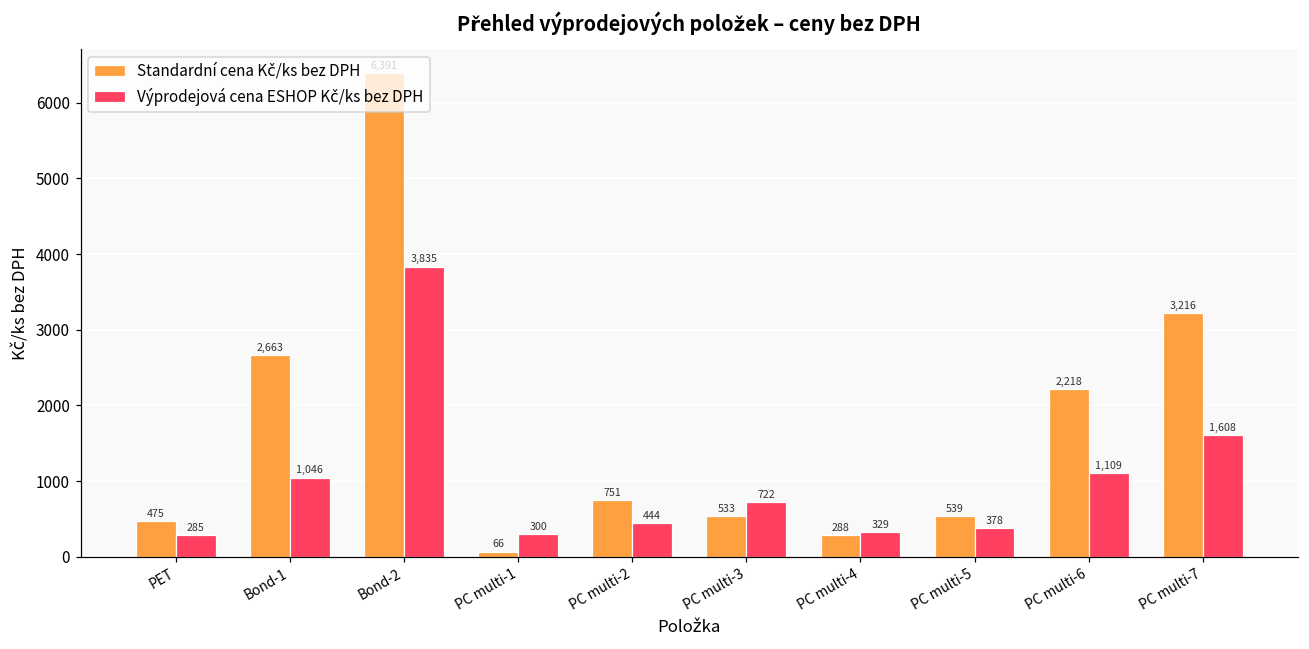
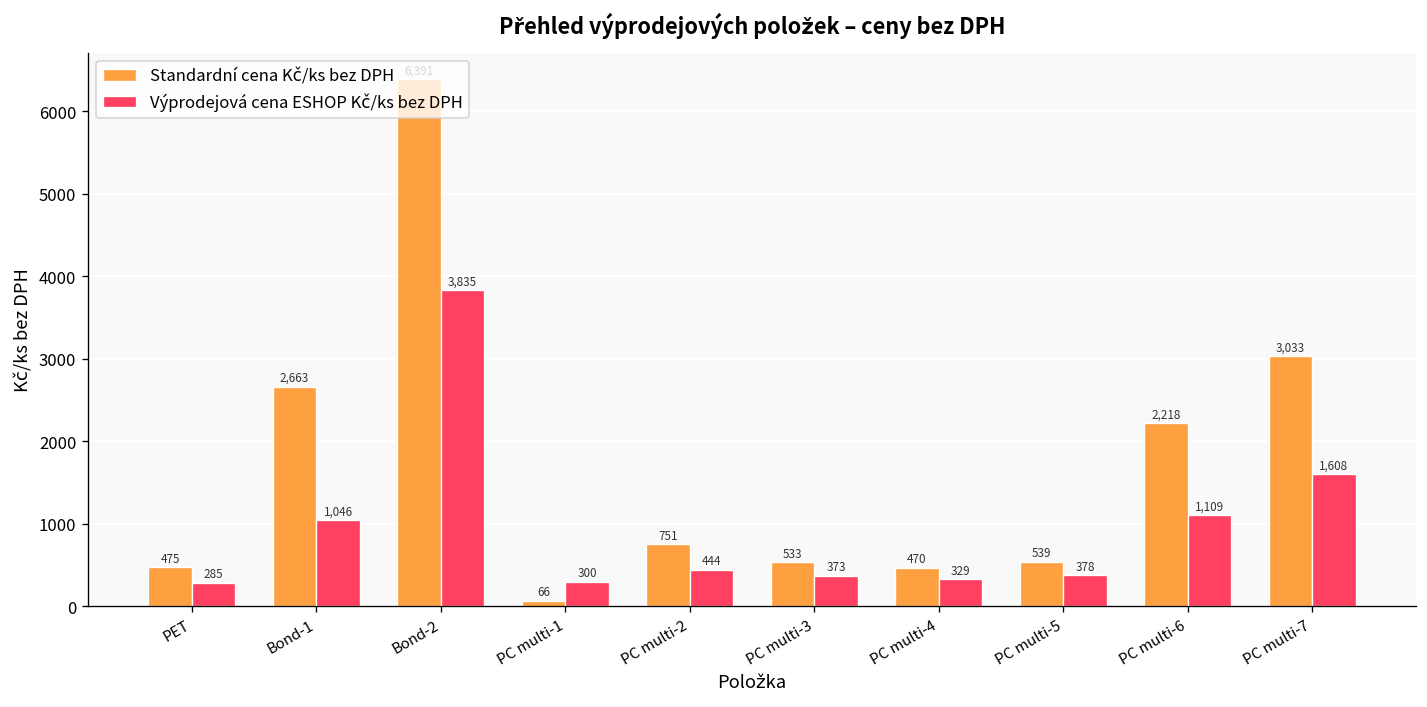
Výprodejová cena ESHOP Kč/ks bez DPH, PC multi-3: 722 -> 373
Standardní cena Kč/ks bez DPH, PC multi-4: 288 -> 470
Standardní cena Kč/ks bez DPH, PC multi-7: 3,216 -> 3,033
